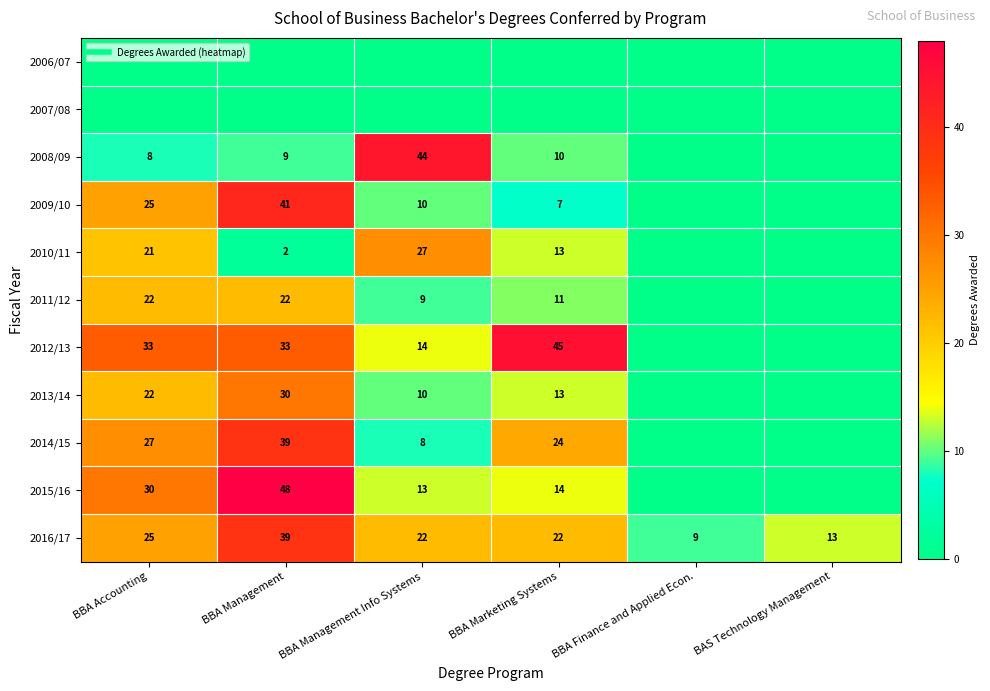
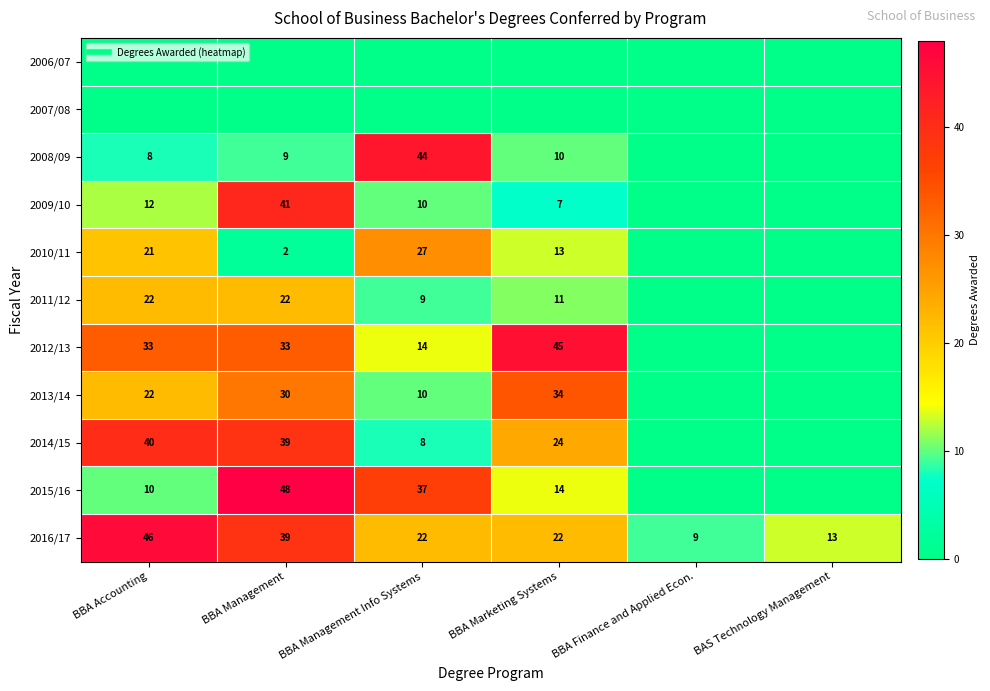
2009/10, BBA Accounting: 25 -> 12
2013/14, BBA Marketing Systems: 13 -> 34
2014/15, BBA Accounting: 27 -> 40
2015/16, BBA Accounting: 30 -> 10
2015/16, BBA Management Info Systems: 13 -> 37
2016/17, BBA Accounting: 25 -> 46
